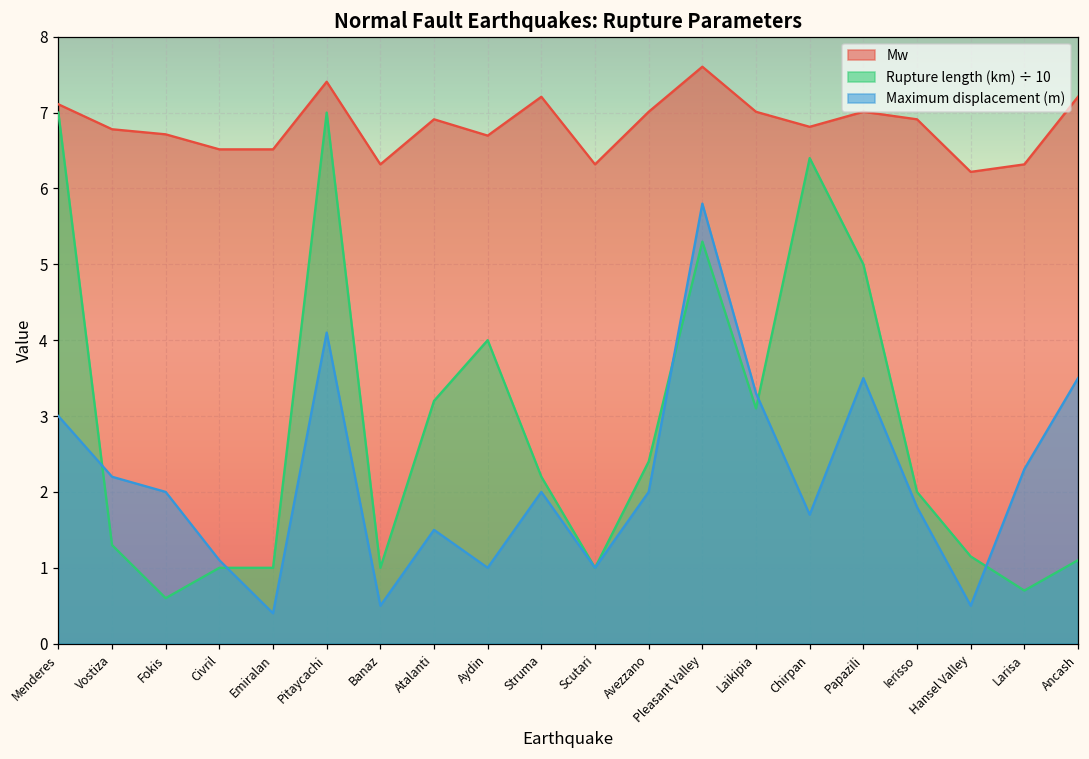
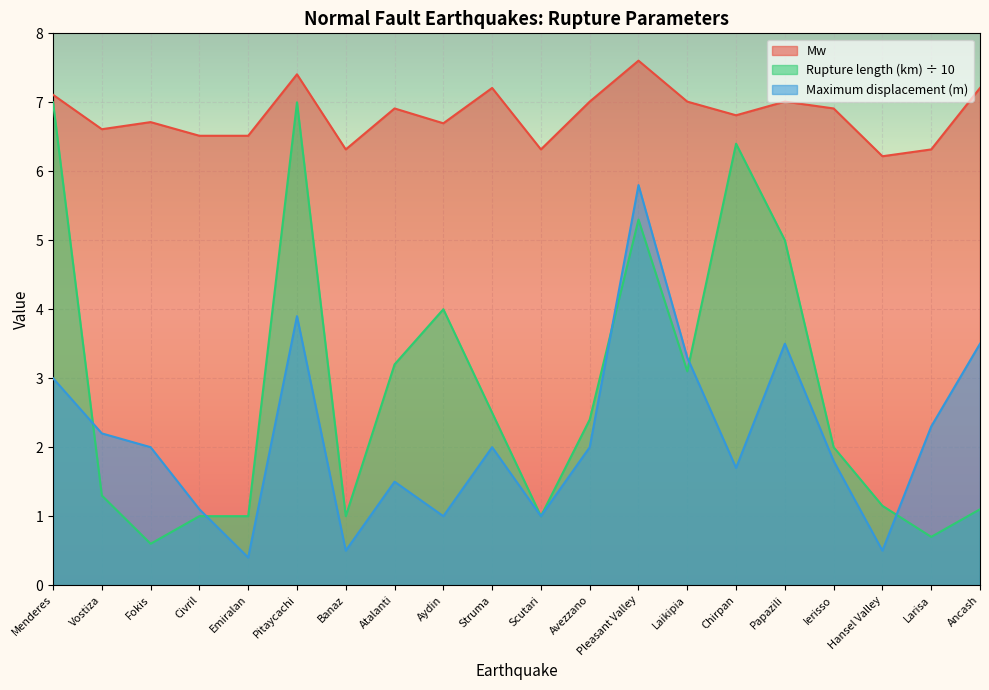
Mw, Vostiza: 6.8 -> 6.6
Maximum displacement (m), Pitaycachi: 4.1 -> 3.9
Rupture length (km) ÷ 10, Struma: 2.2 -> 2.5
